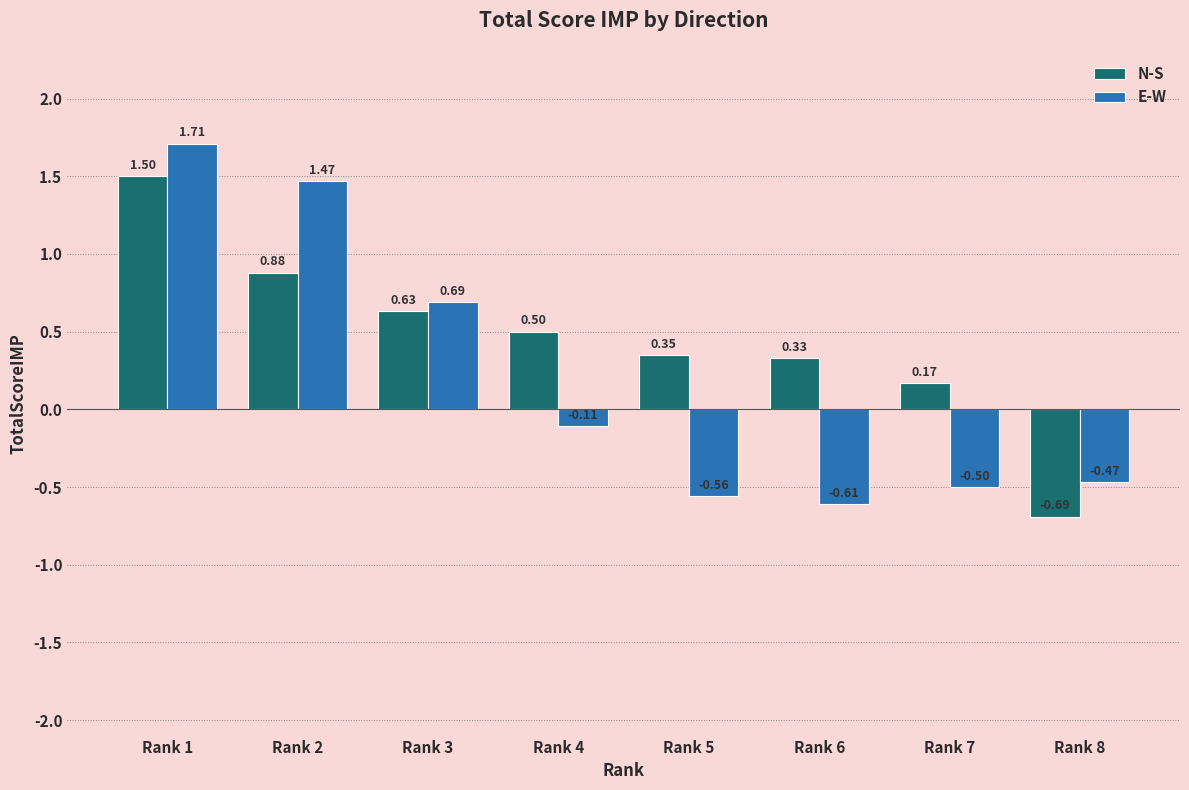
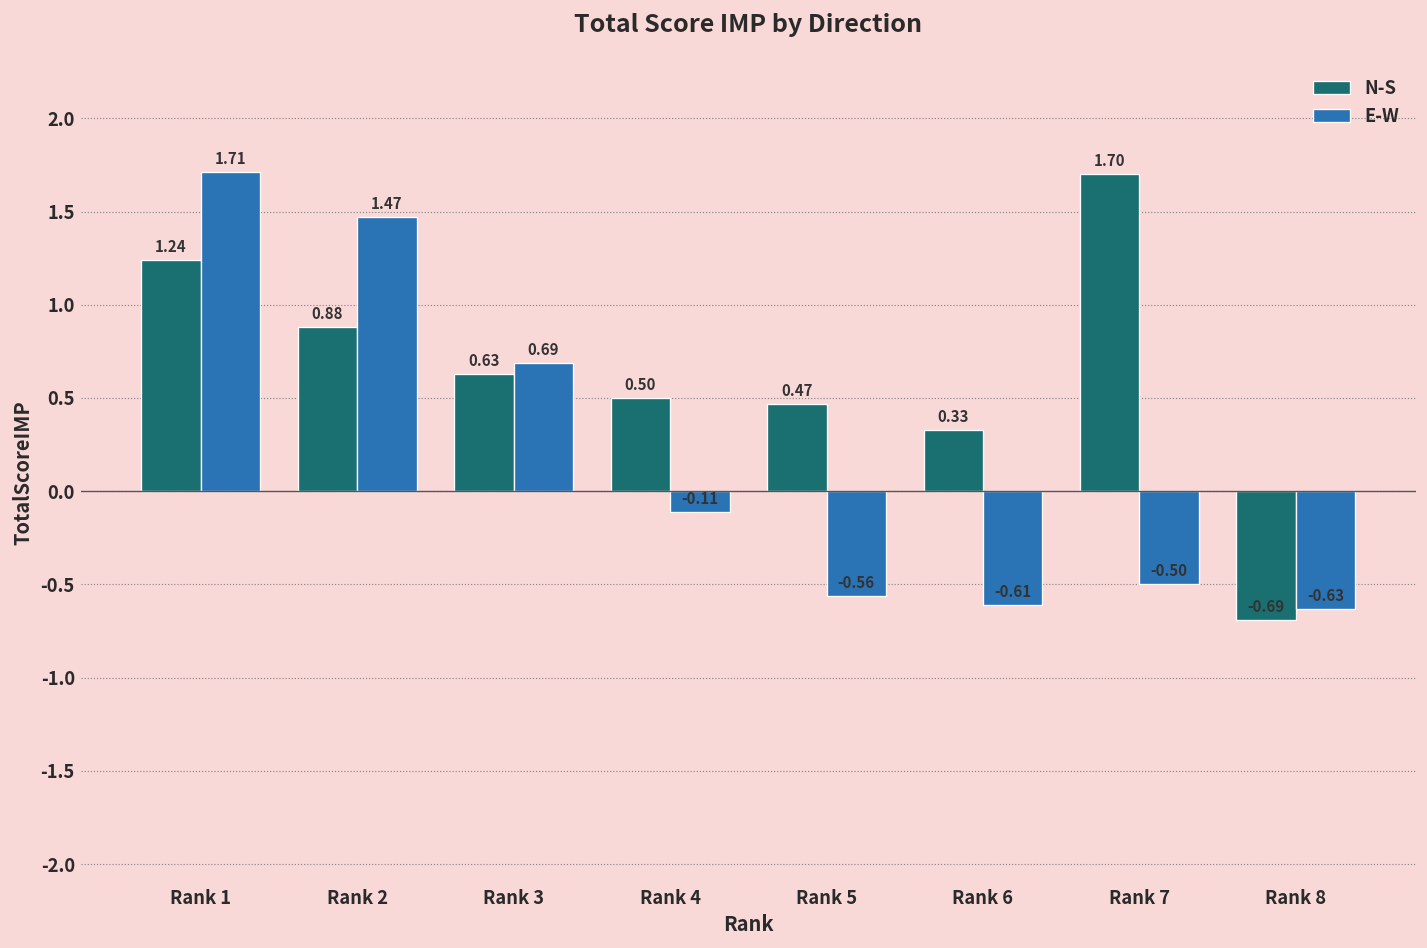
N-S, Rank 1: 1.50 -> 1.24
N-S, Rank 5: 0.35 -> 0.47
N-S, Rank 7: 0.17 -> 1.70
E-W, Rank 8: -0.47 -> -0.63
